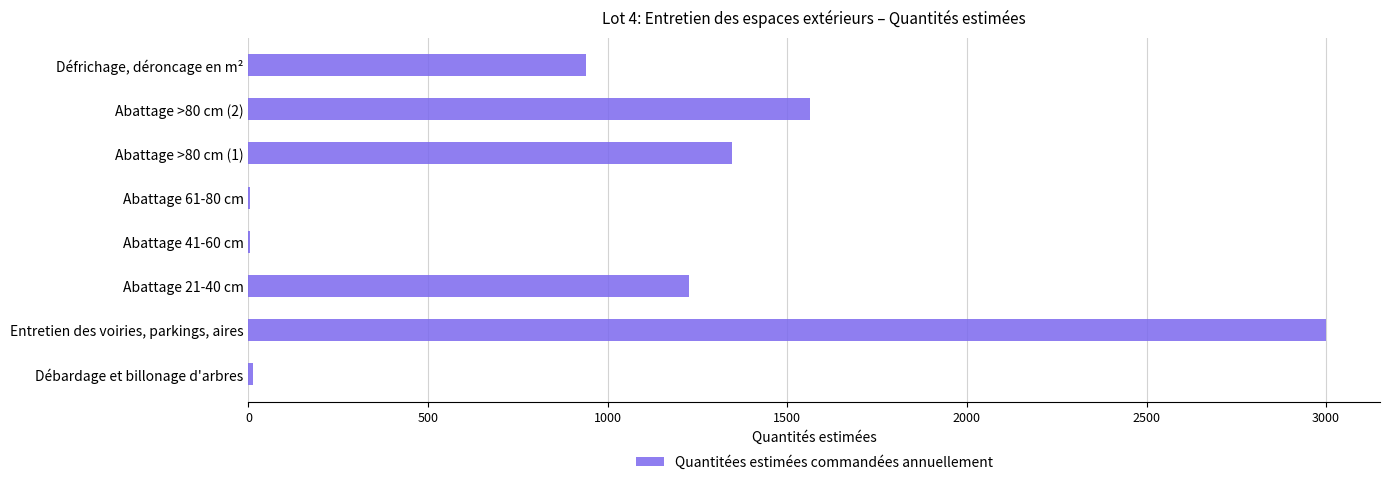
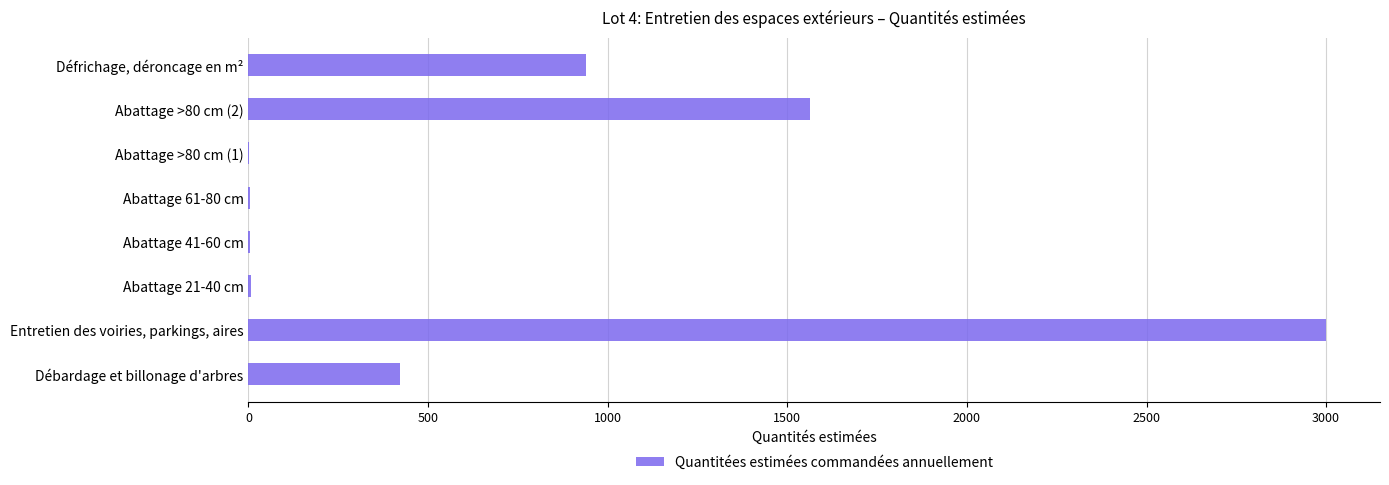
Abattage >80 cm (1): 1350 -> 0
Abattage 21-40 cm: 1230 -> 10
Débardage et billonage d'arbres: 10 -> 420
